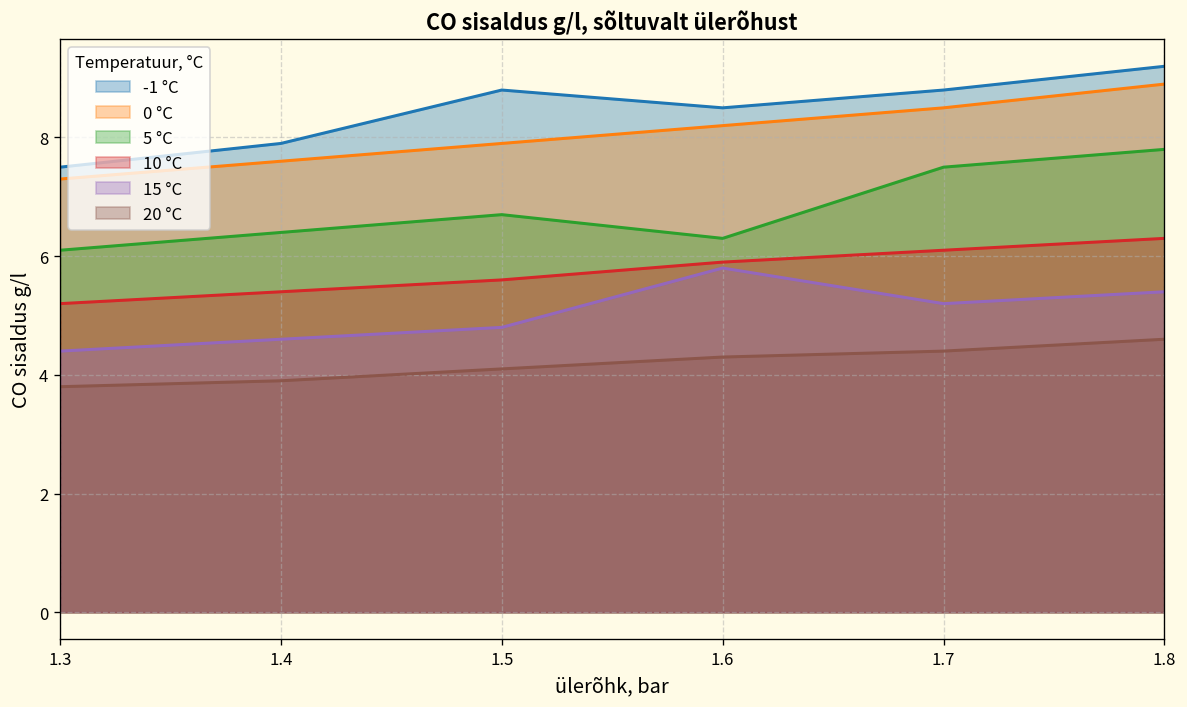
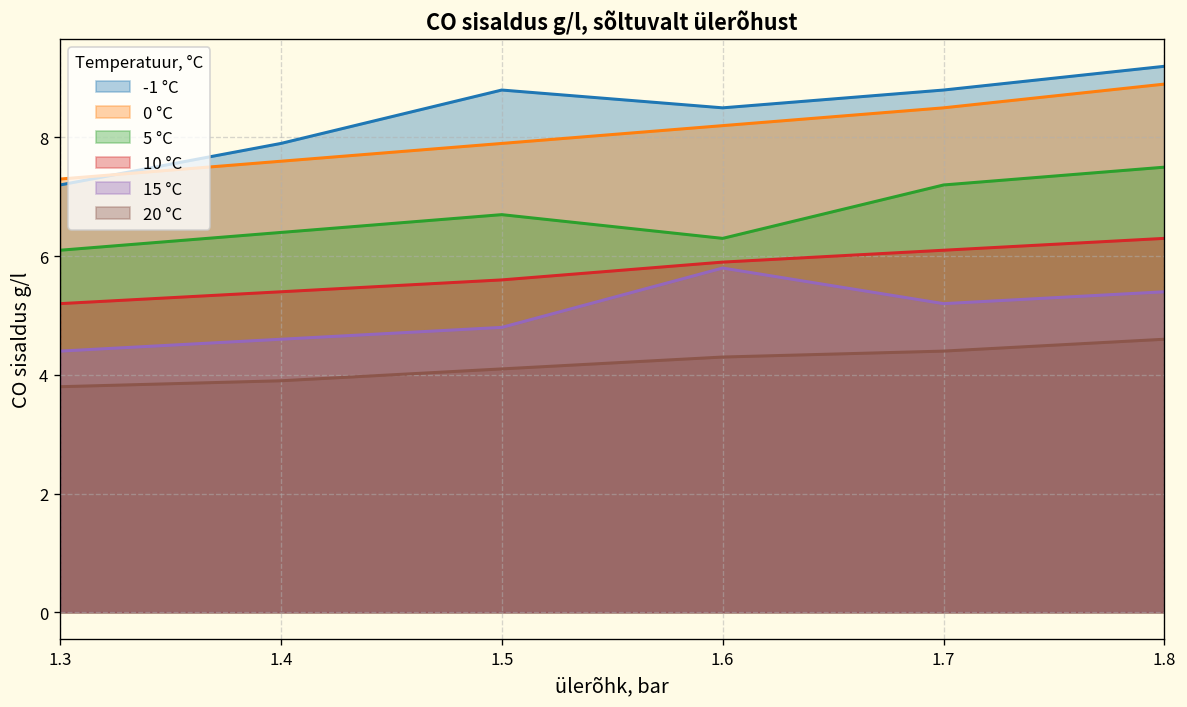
-1 °C, 1.3: 7.5 -> 7.2
5 °C, 1.7: 7.5 -> 7.2
5 °C, 1.8: 7.8 -> 7.5
